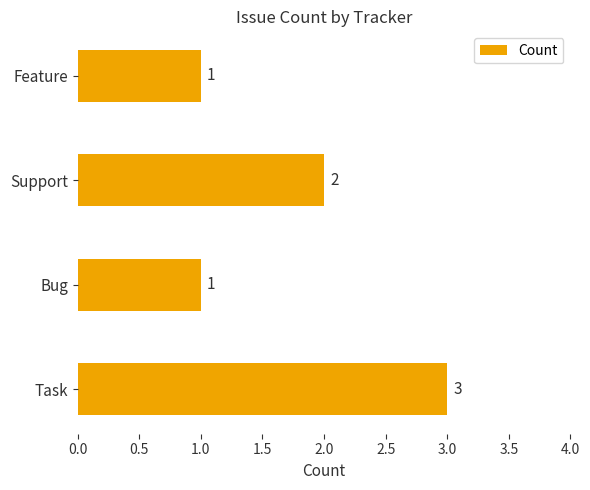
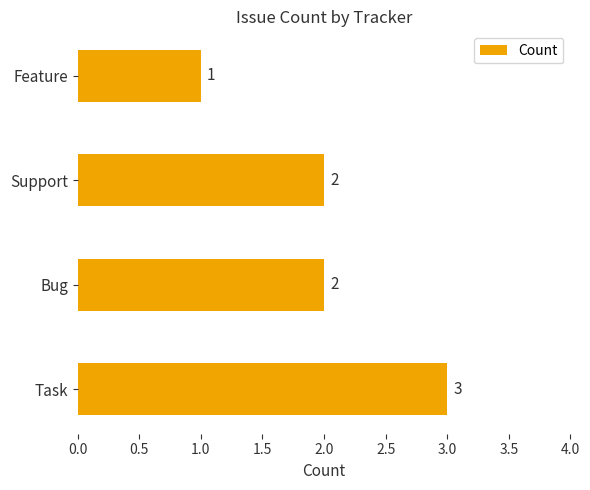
Bug: 1 -> 2
